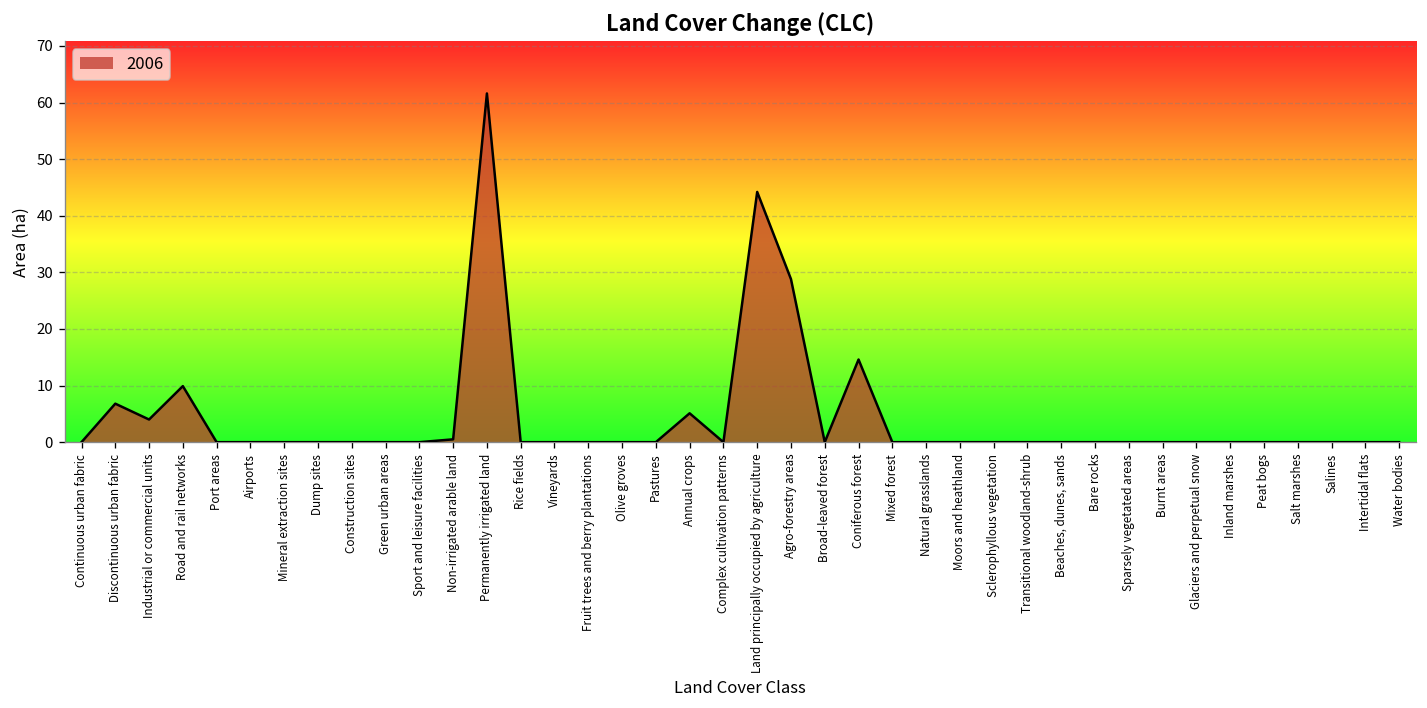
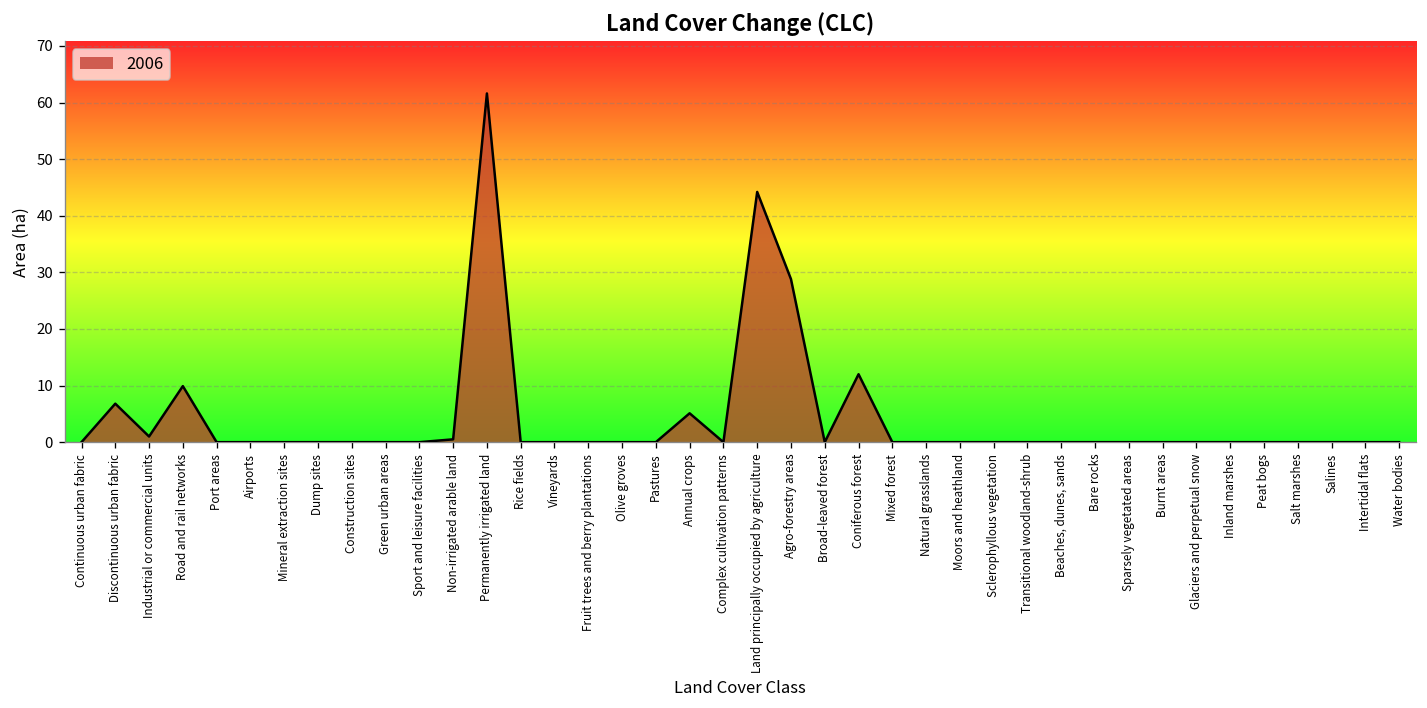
Industrial or commercial units: 4 -> 1
Coniferous forest: 15 -> 12
